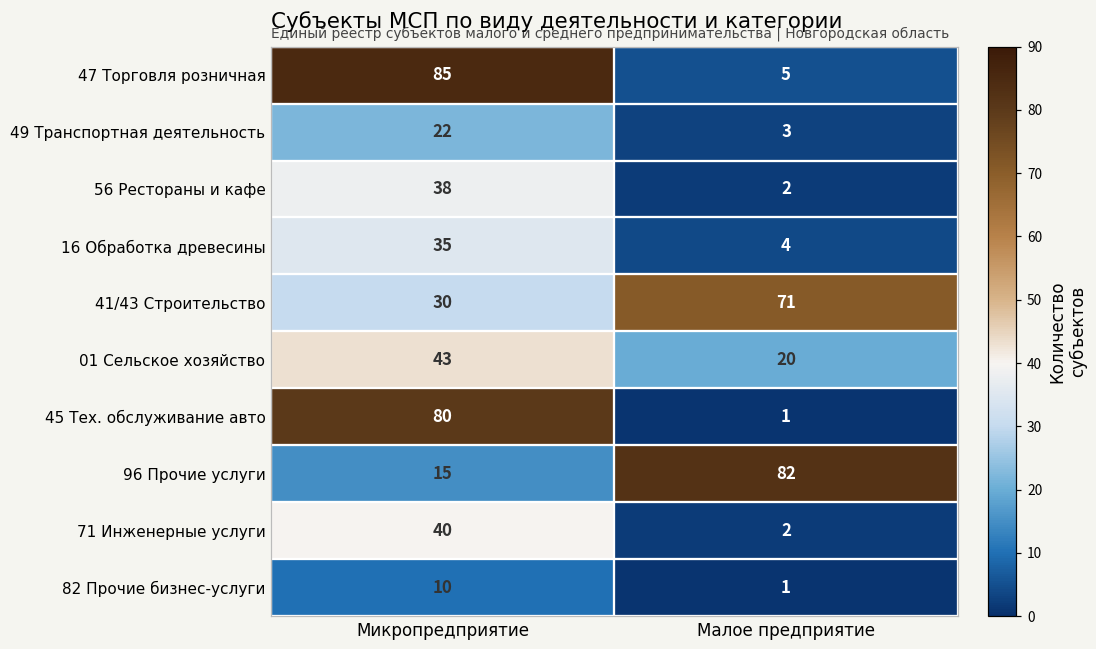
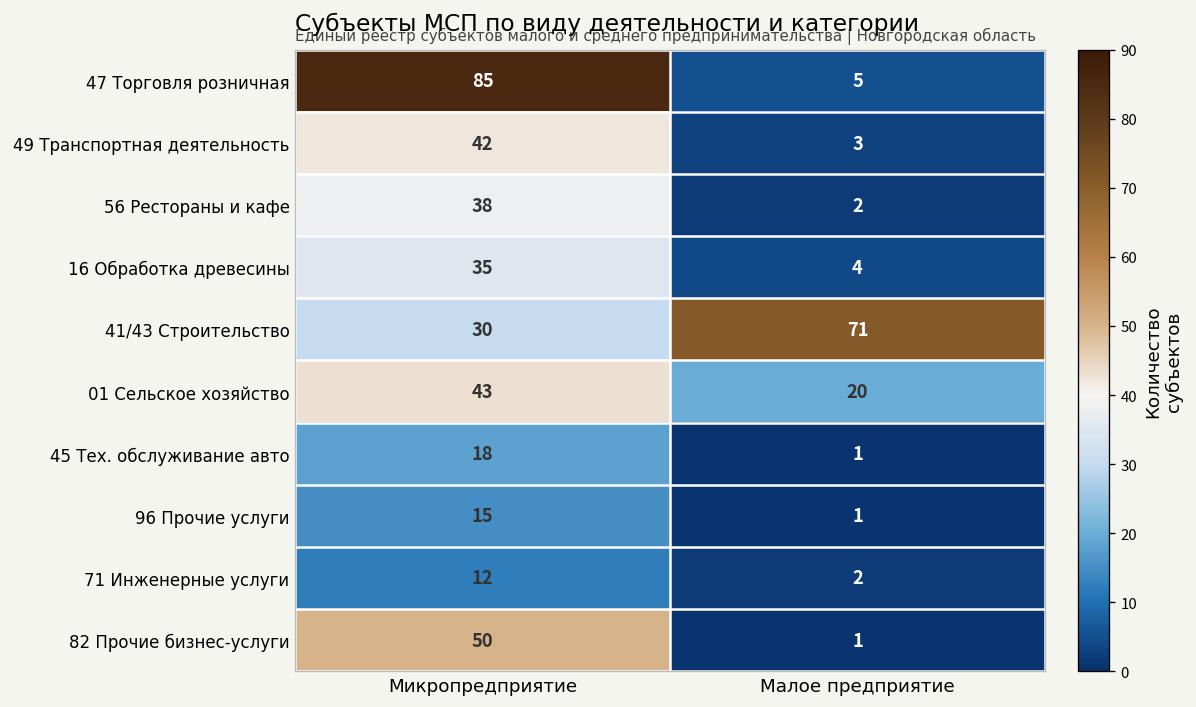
49 Транспортная деятельность, Микропредприятие: 22 -> 42
45 Тех. обслуживание авто, Микропредприятие: 80 -> 18
96 Прочие услуги, Малое предприятие: 82 -> 1
71 Инженерные услуги, Микропредприятие: 40 -> 12
82 Прочие бизнес-услуги, Микропредприятие: 10 -> 50
